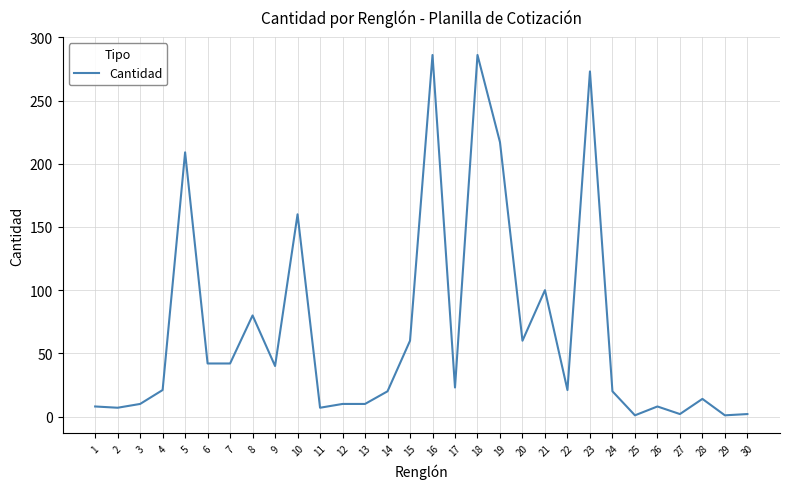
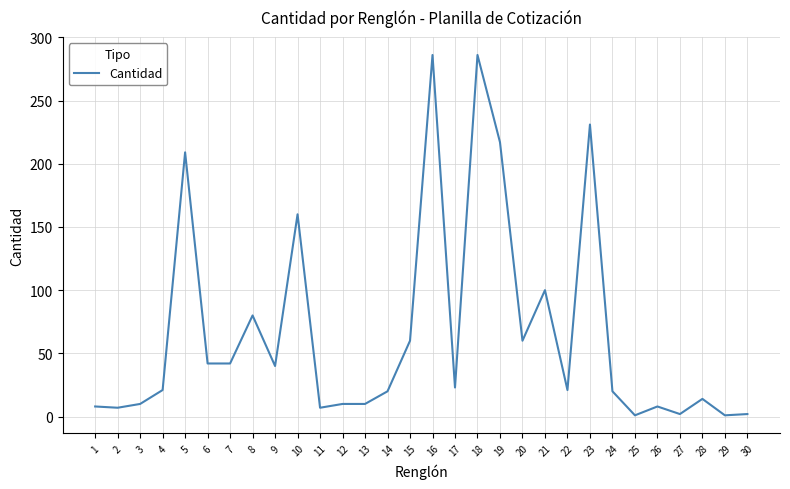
23: 273 -> 231
